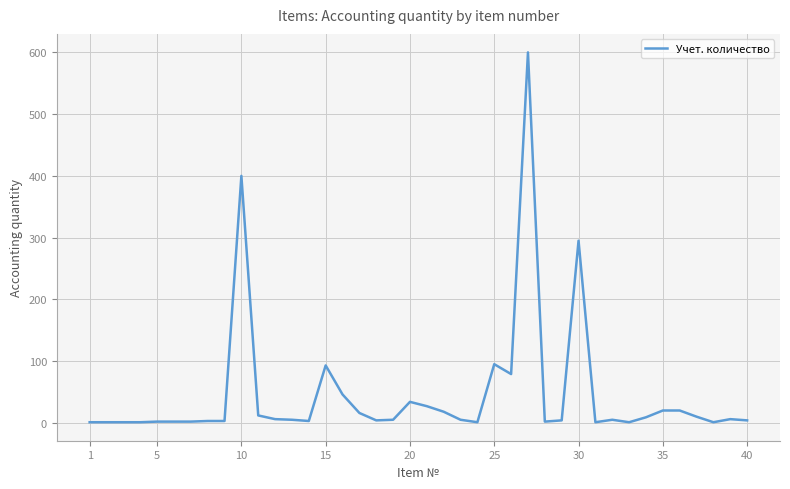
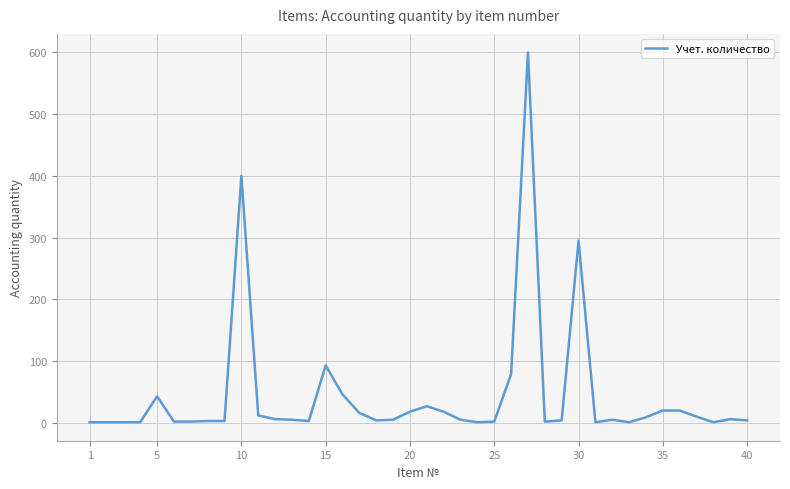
5: 0 -> 40
20: 30 -> 20
25: 100 -> 0
